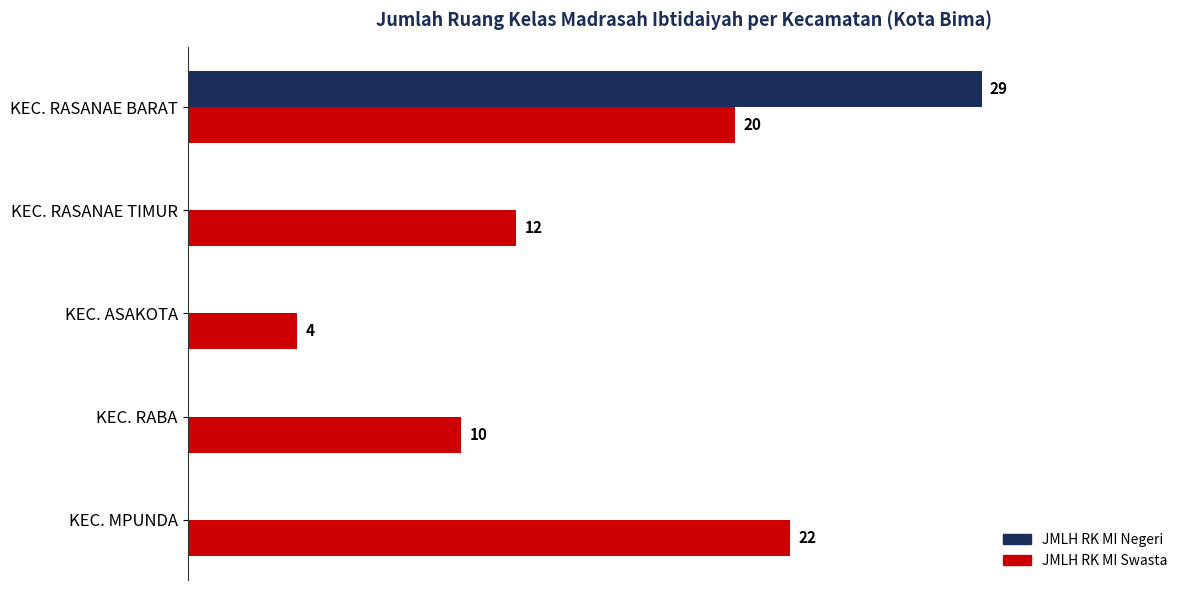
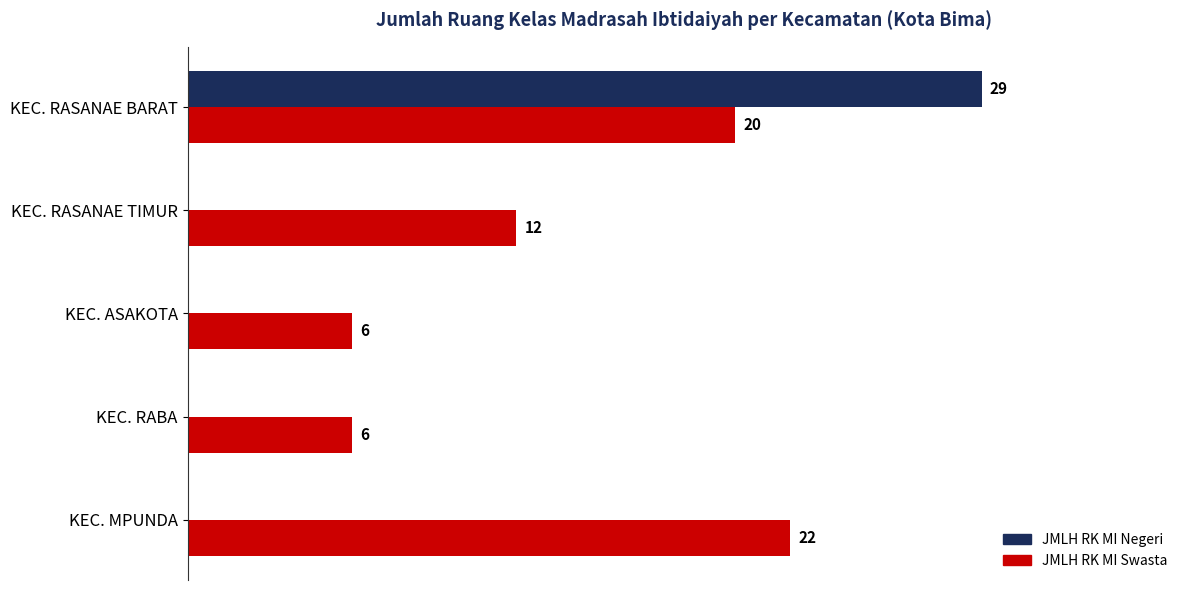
JMLH RK MI Swasta, KEC. ASAKOTA: 4 -> 6
JMLH RK MI Swasta, KEC. RABA: 10 -> 6
